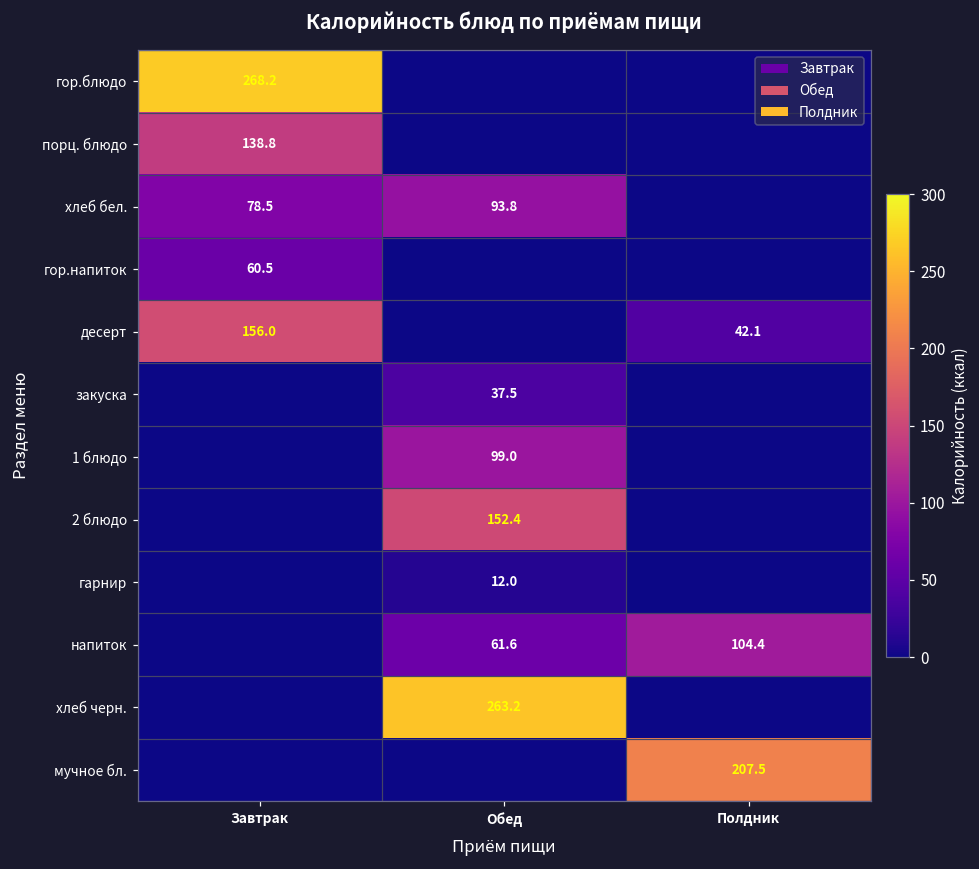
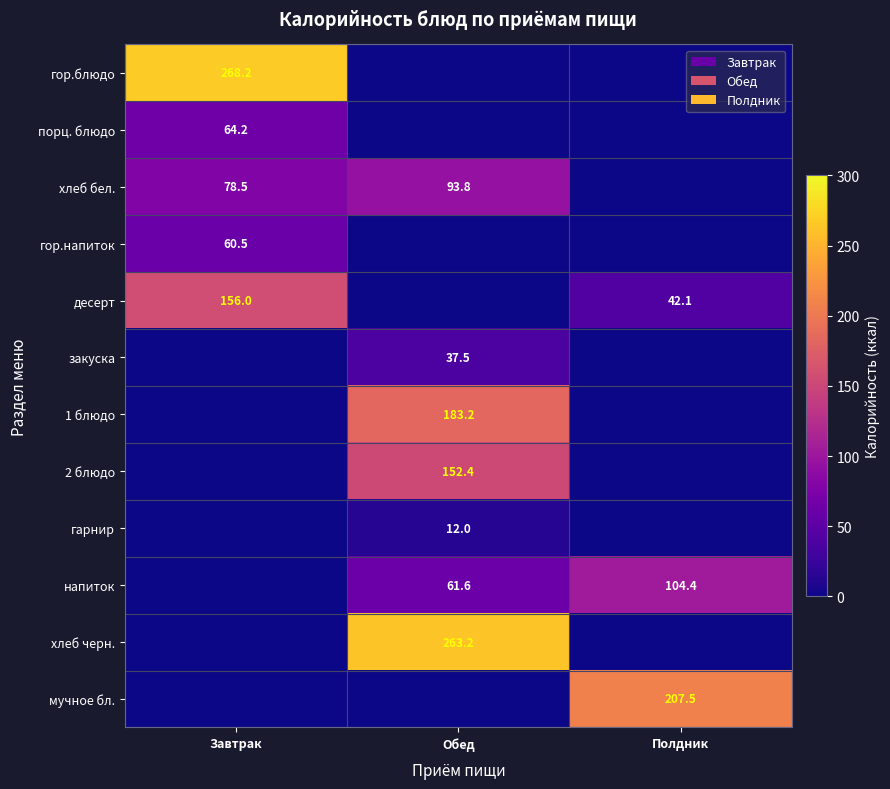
порц. блюдо, Завтрак: 138.8 -> 64.2
1 блюдо, Обед: 99.0 -> 183.2
